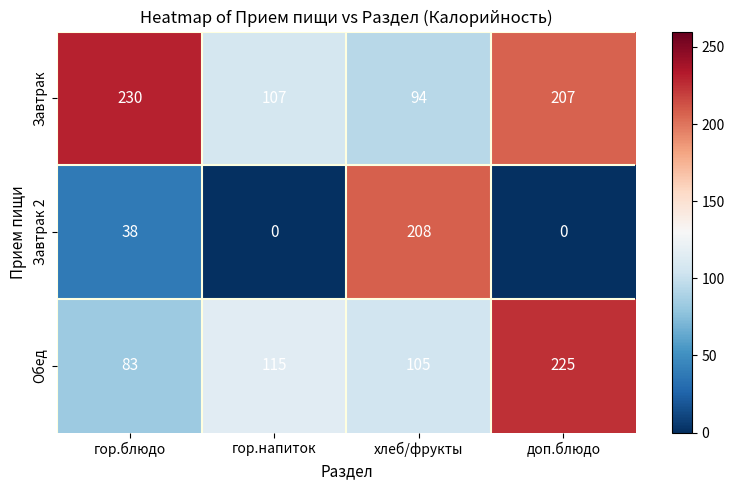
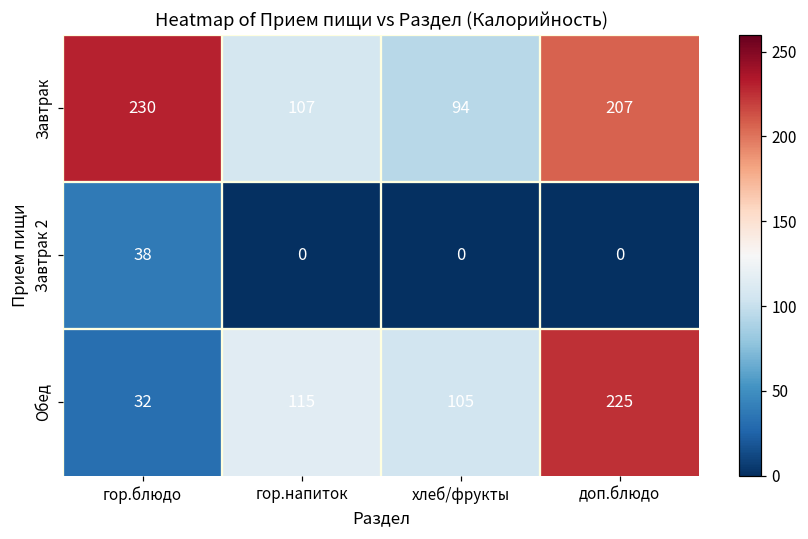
Завтрак 2, хлеб/фрукты: 208 -> 0
Обед, гор.блюдо: 83 -> 32
